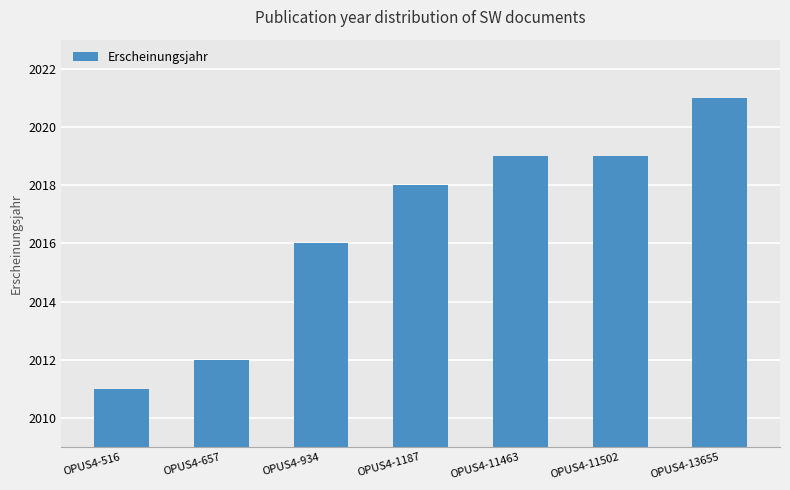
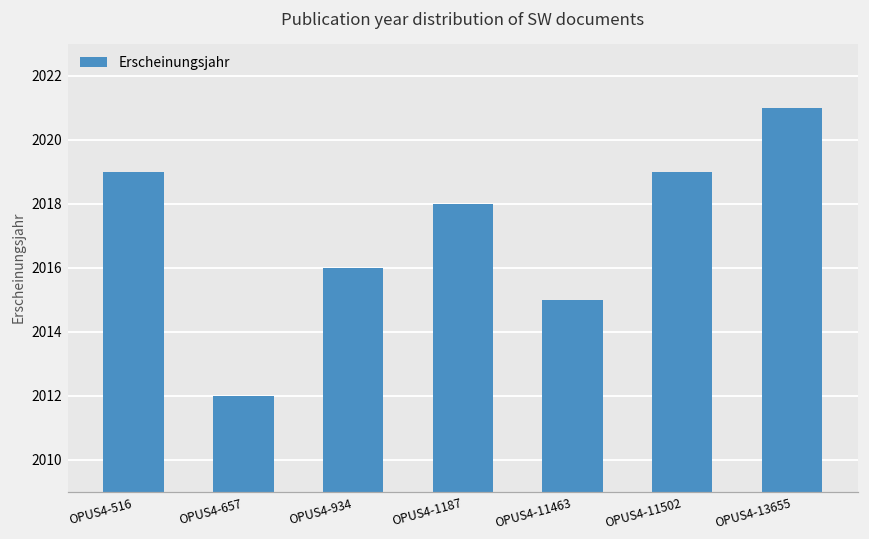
OPUS4-516: 2011 -> 2019
OPUS4-11463: 2019 -> 2015
